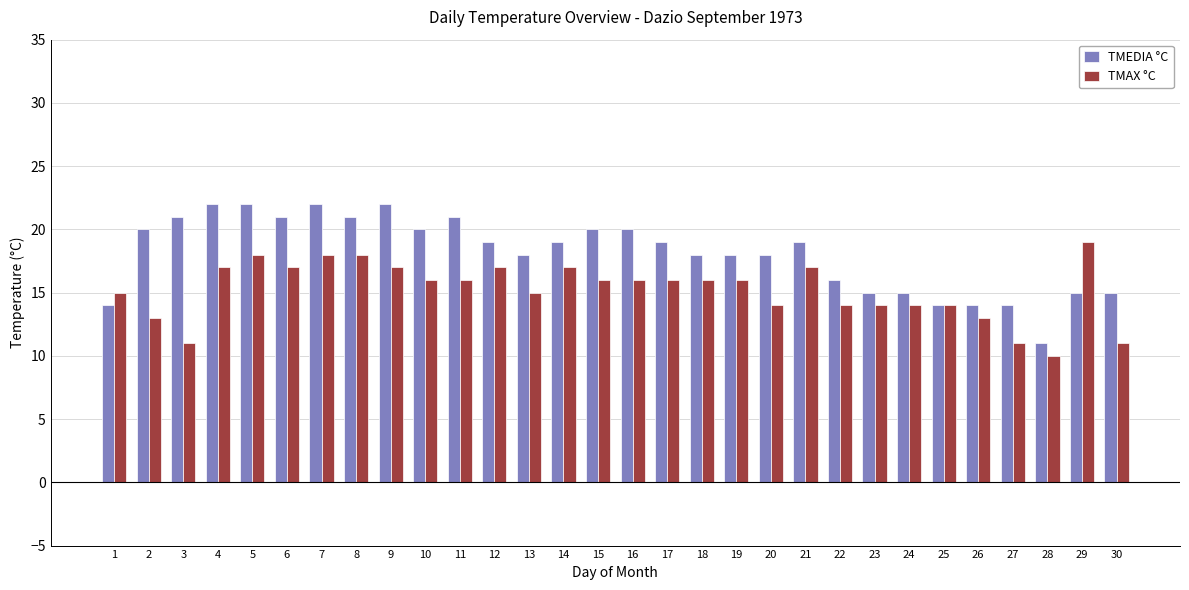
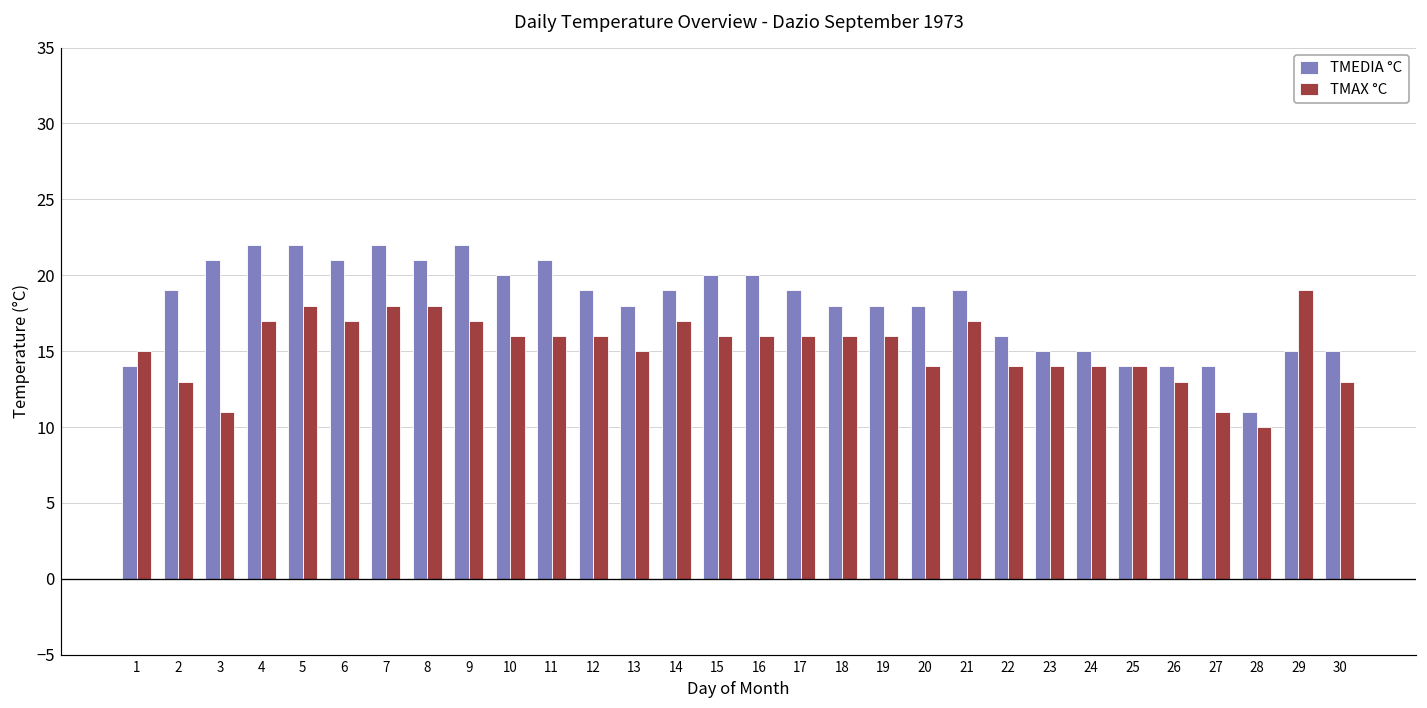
TMEDIA °C, 2: 20 -> 19
TMAX °C, 12: 17 -> 16
TMAX °C, 30: 11 -> 13
